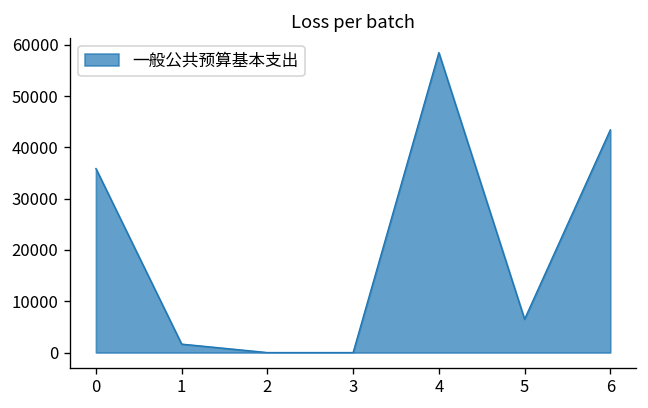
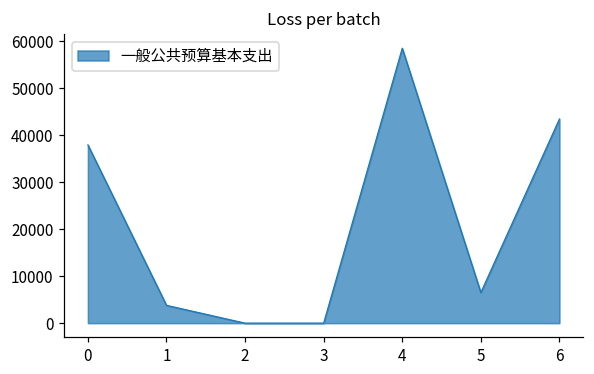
0: 36000 -> 38000
1: 2000 -> 4000
